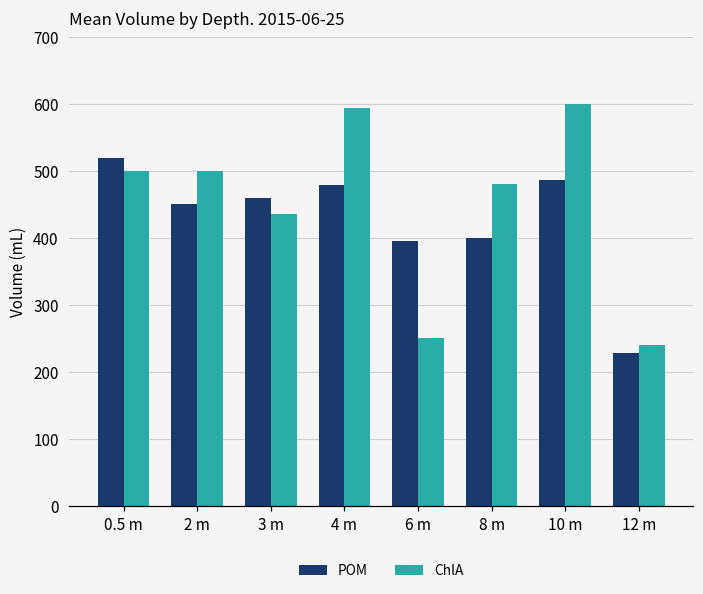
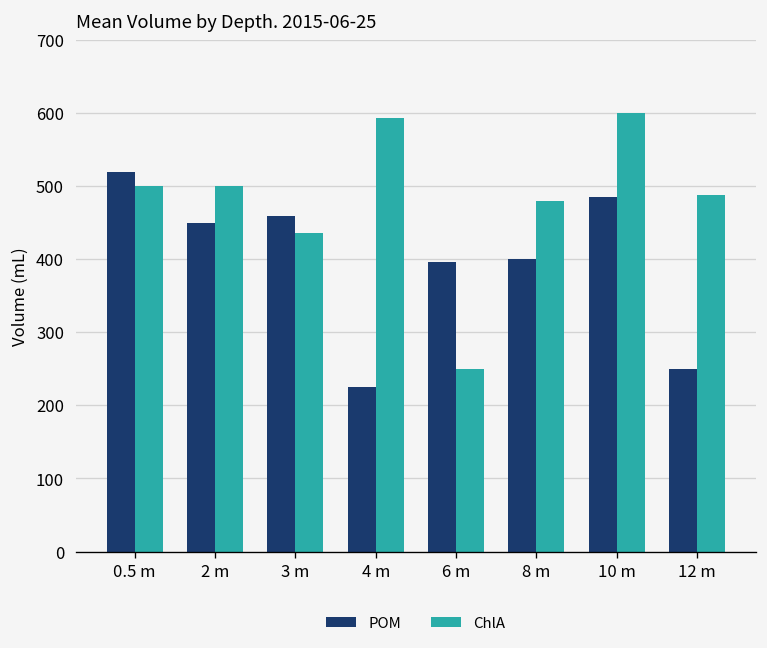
POM, 4 m: 480 -> 230
POM, 12 m: 230 -> 250
ChlA, 12 m: 240 -> 490
